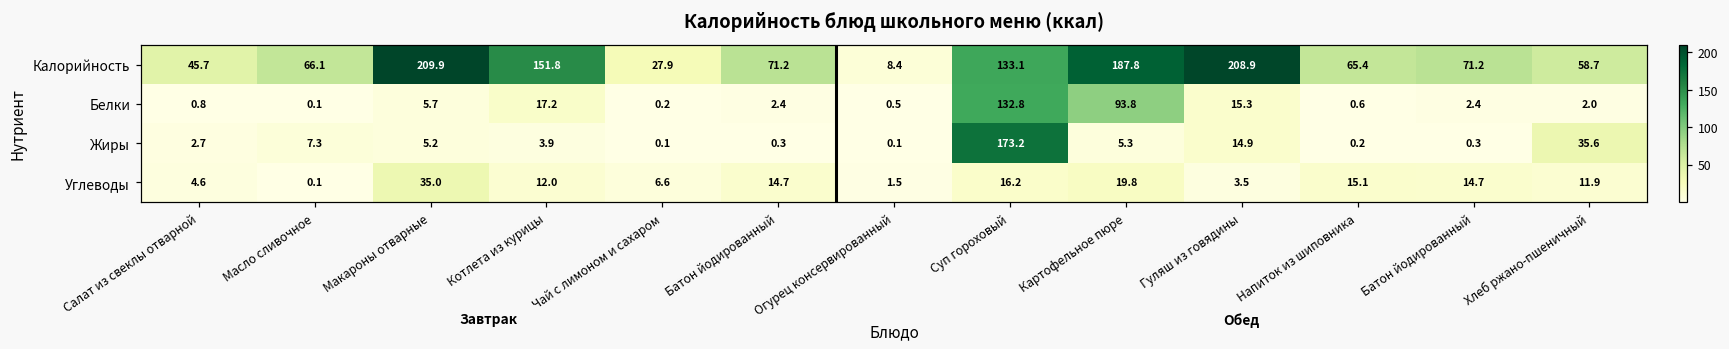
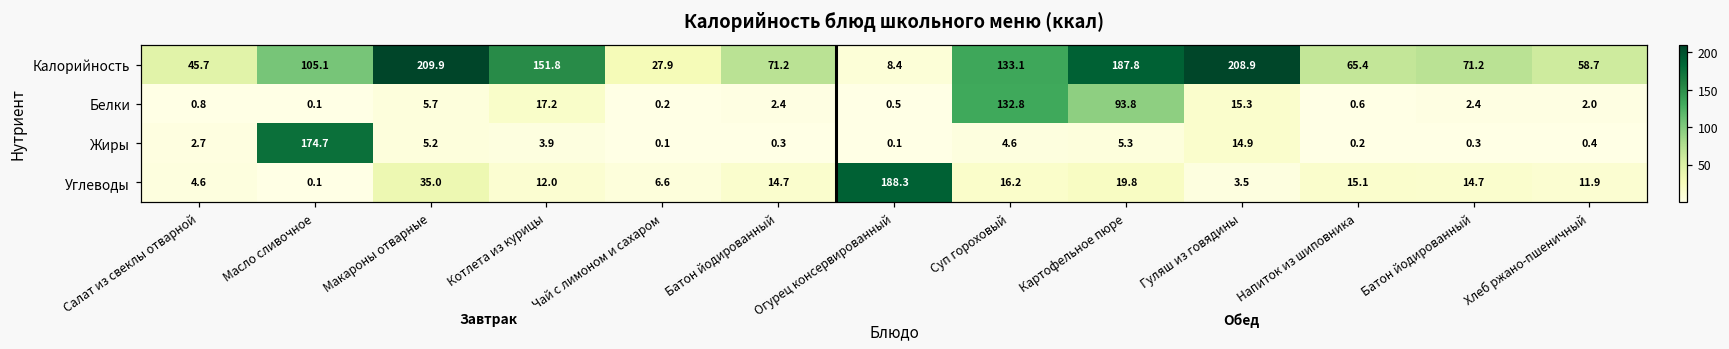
Калорийность, Масло сливочное: 66.1 -> 105.1
Жиры, Масло сливочное: 7.3 -> 174.7
Жиры, Суп гороховый: 173.2 -> 4.6
Жиры, Хлеб ржано-пшеничный: 35.6 -> 0.4
Углеводы, Огурец консервированный: 1.5 -> 188.3
